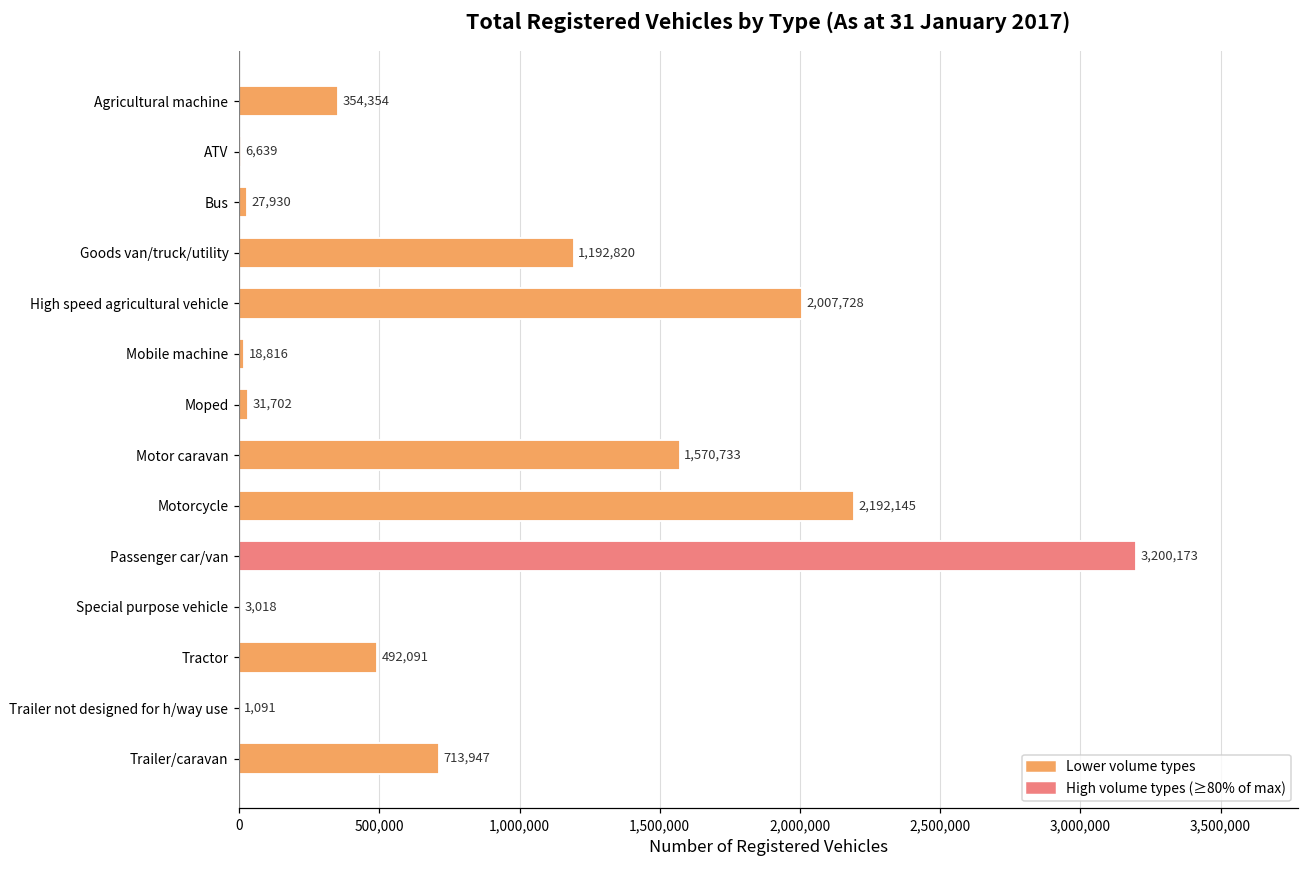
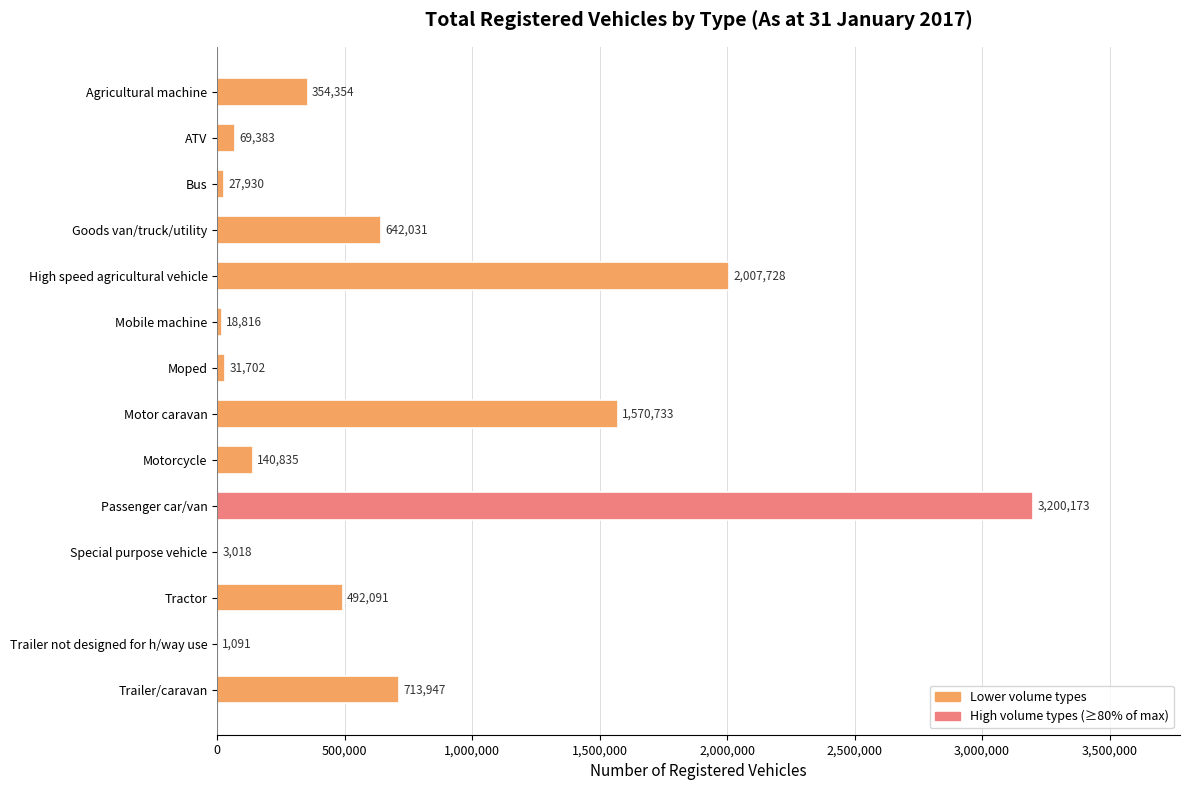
ATV: 6,639 -> 69,383
Goods van/truck/utility: 1,192,820 -> 642,031
Motorcycle: 2,192,145 -> 140,835
